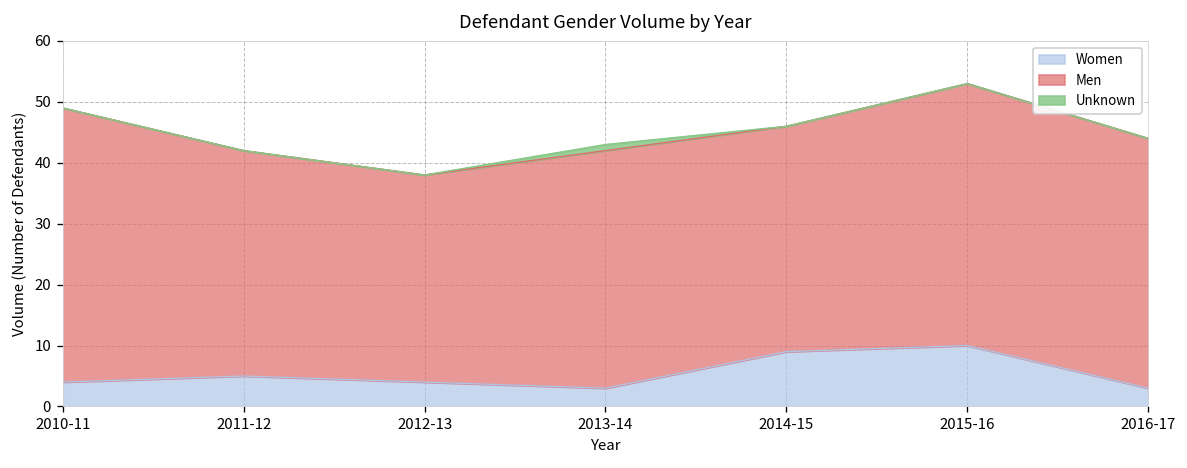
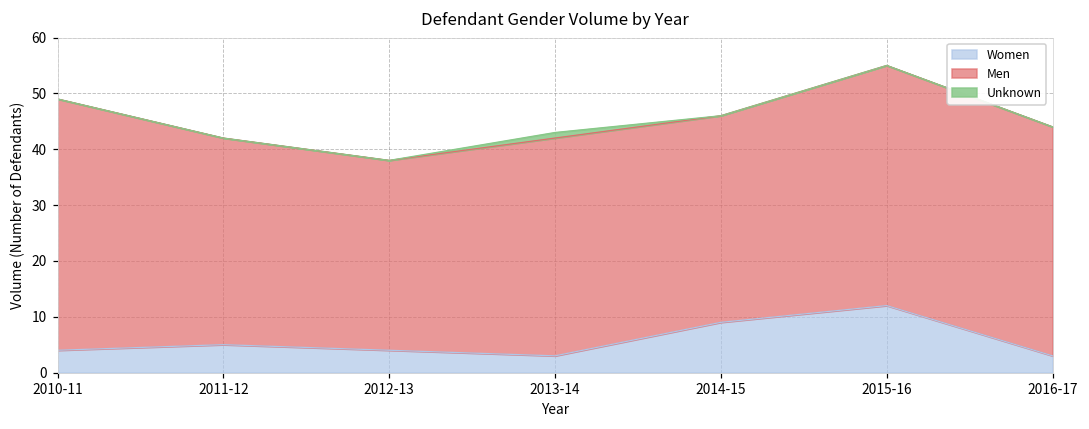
Women, 2015-16: 10 -> 12
